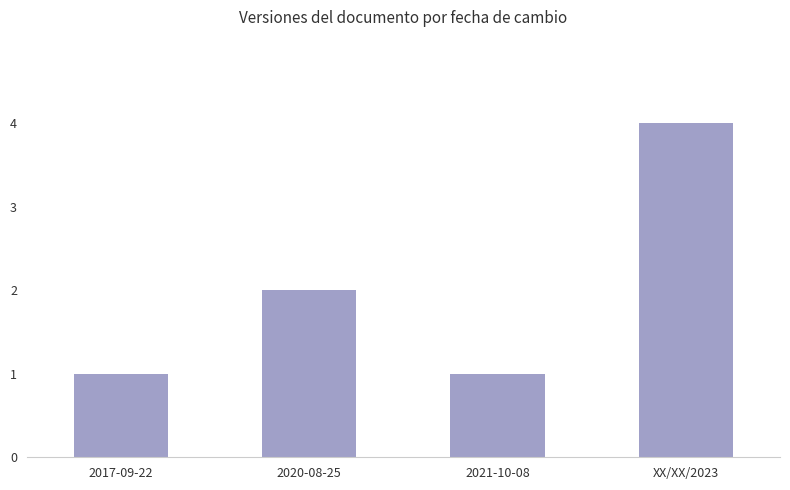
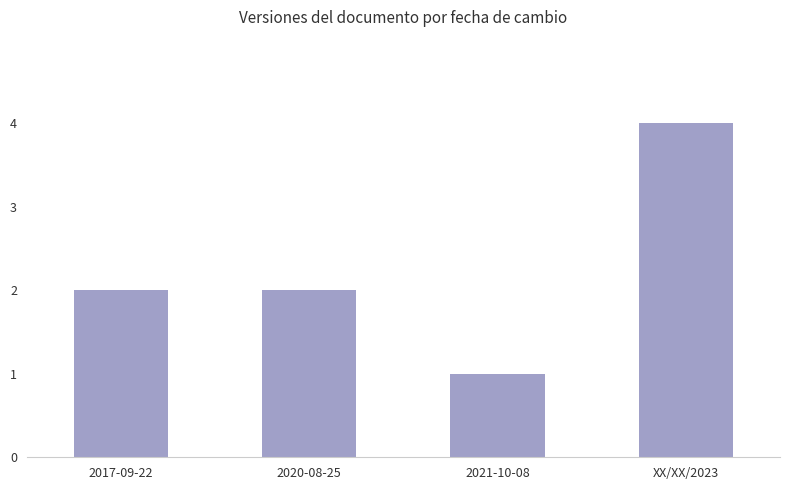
2017-09-22: 1 -> 2
